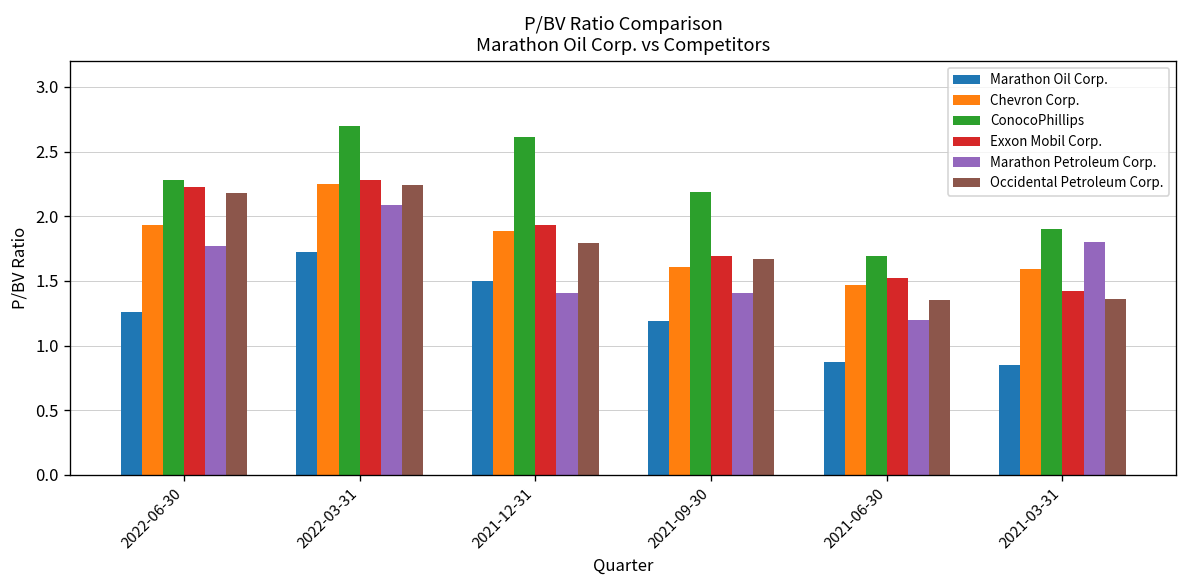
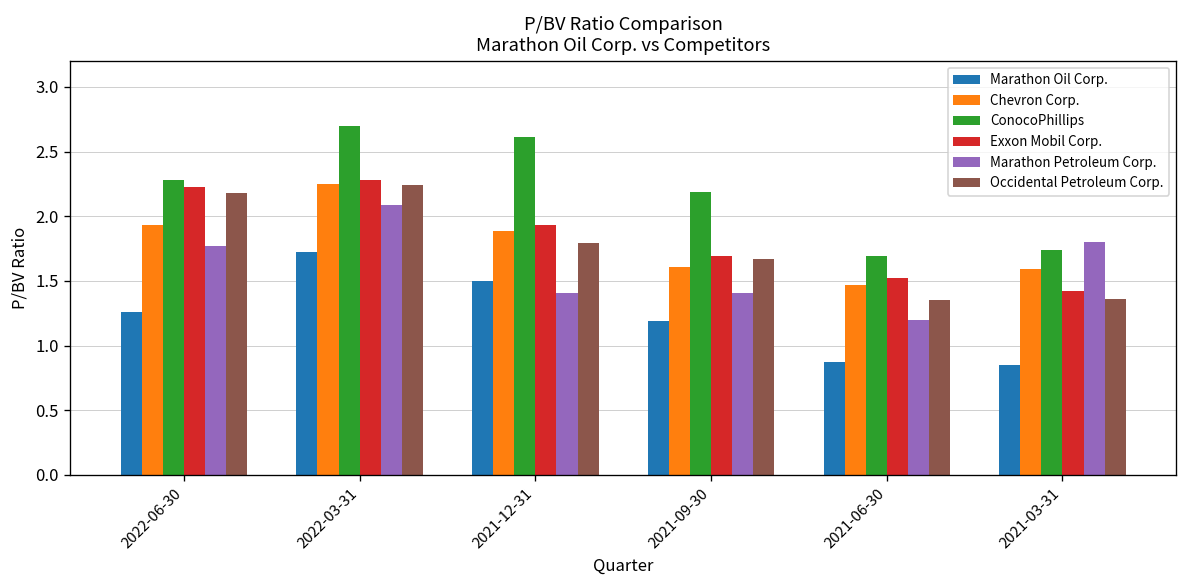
ConocoPhillips, 2021-03-31: 1.90 -> 1.74
